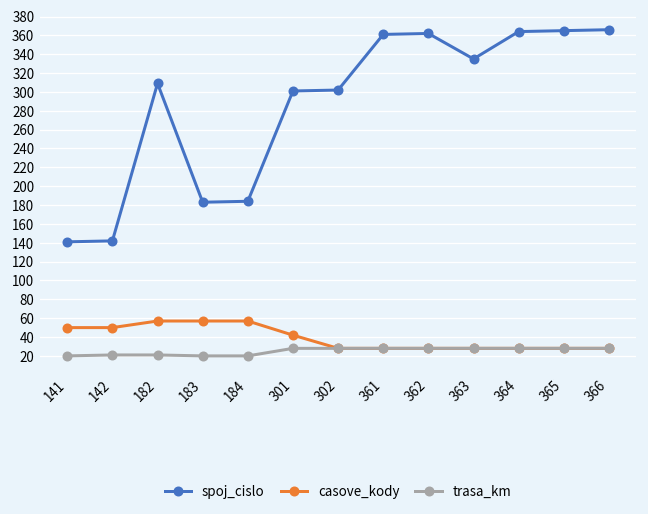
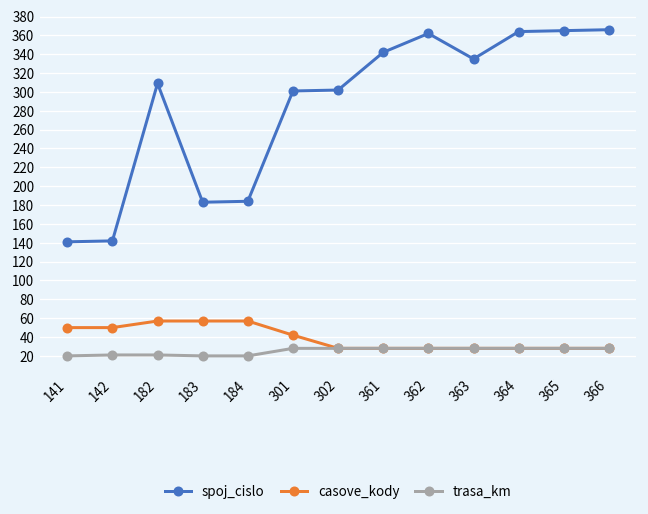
spoj_cislo, 361: 360 -> 340
